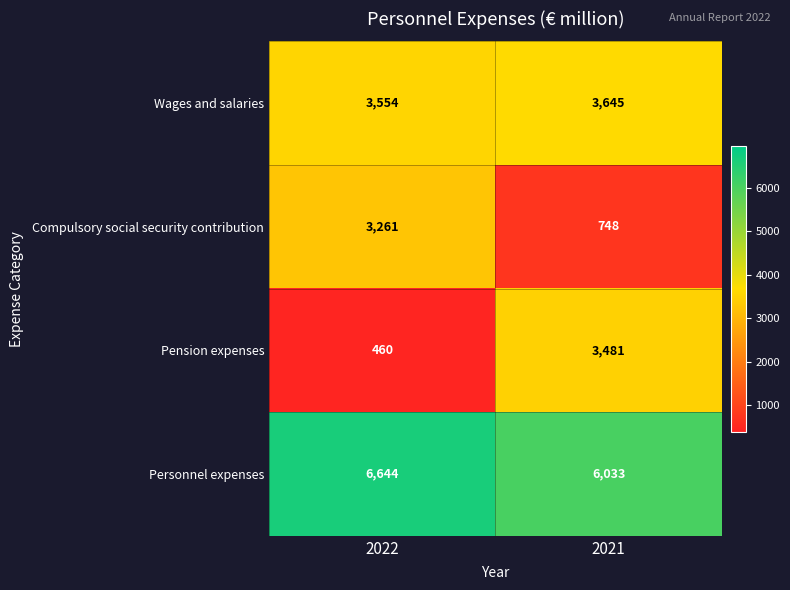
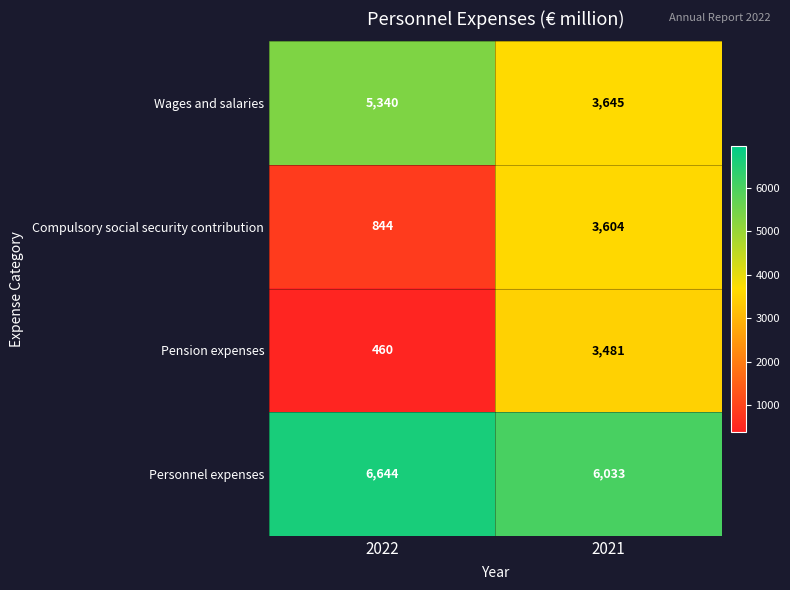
Wages and salaries, 2022: 3,554 -> 5,340
Compulsory social security contribution, 2022: 3,261 -> 844
Compulsory social security contribution, 2021: 748 -> 3,604
